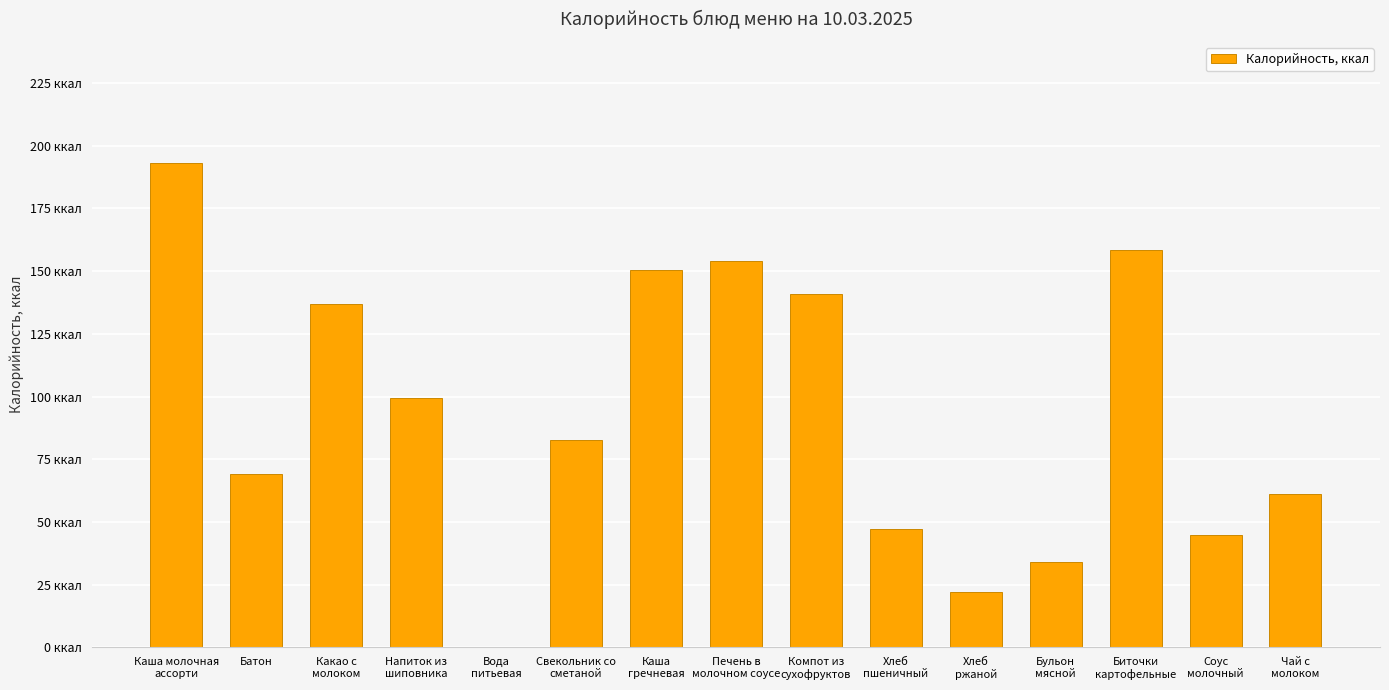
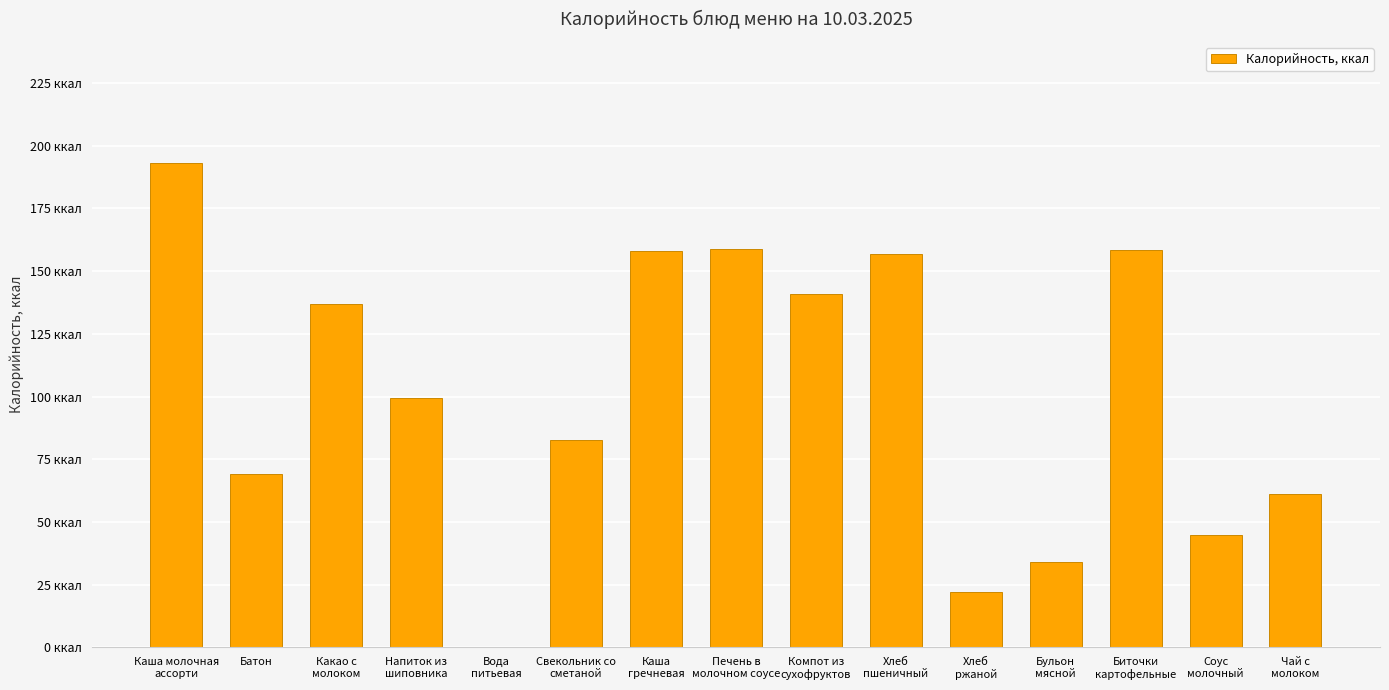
Каша гречневая: 150 ккал -> 158 ккал
Печень в молочном соусе: 154 ккал -> 159 ккал
Хлеб пшеничный: 47 ккал -> 157 ккал
